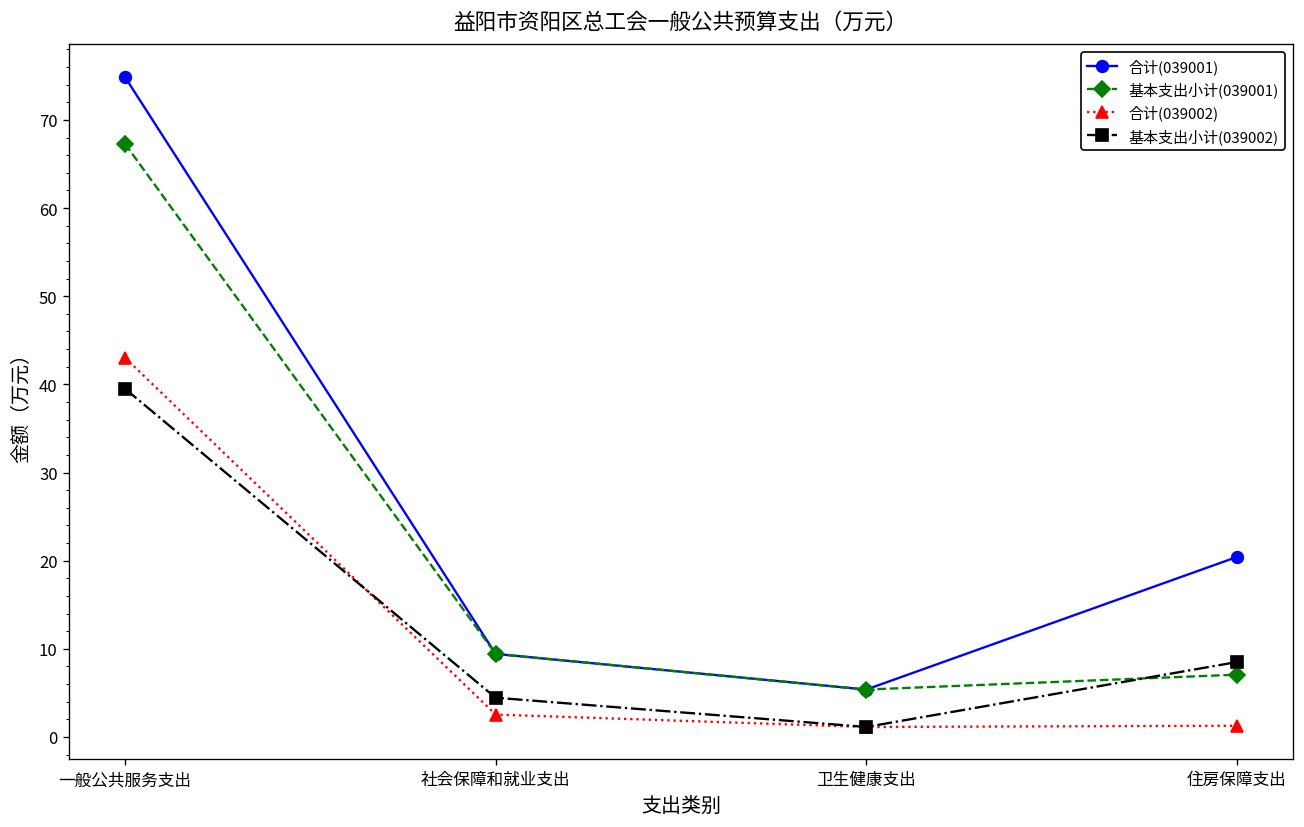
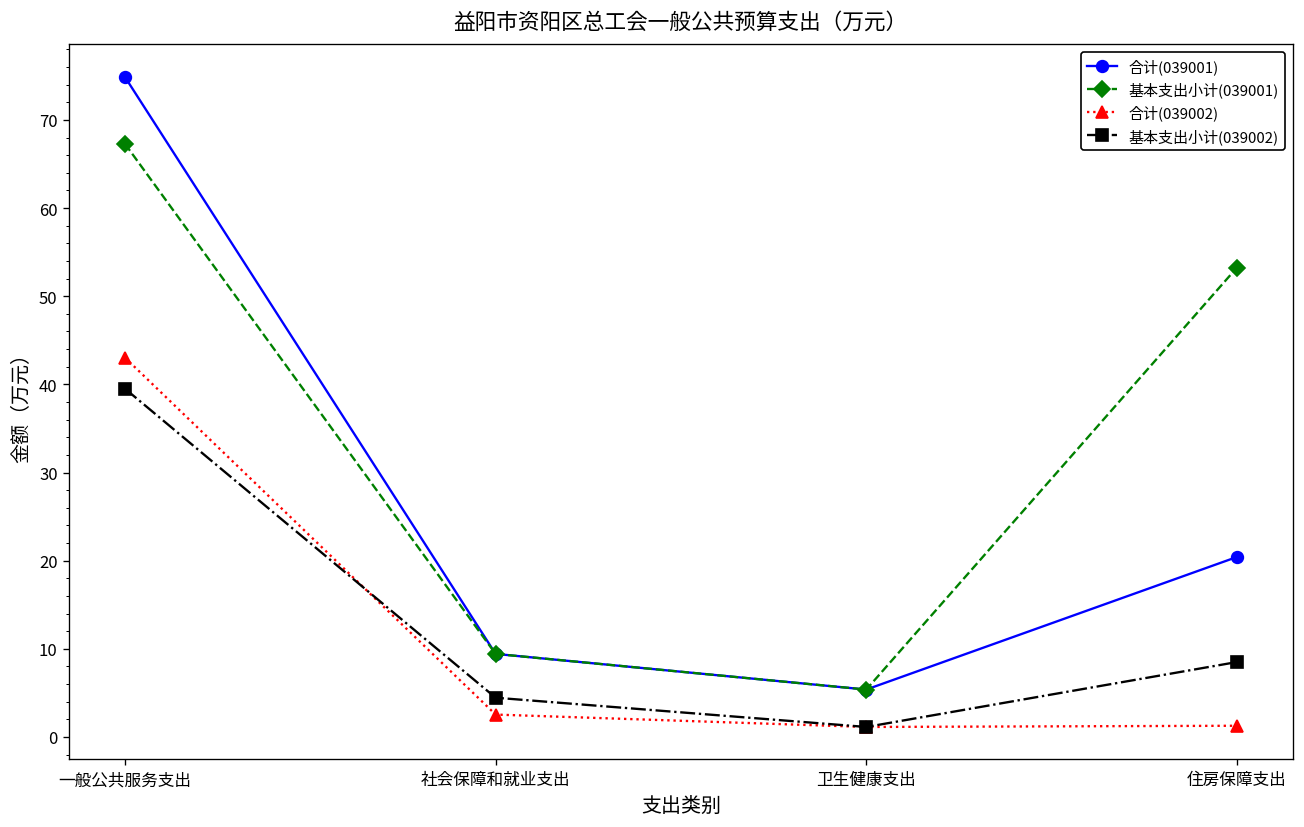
基本支出小计(039001), 住房保障支出: 7 -> 53
